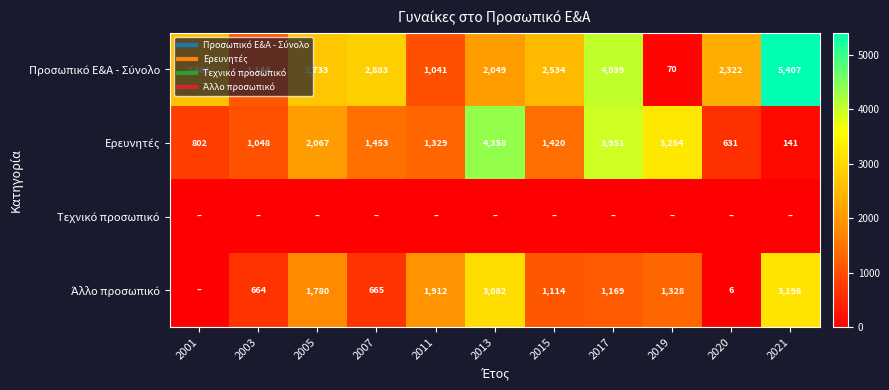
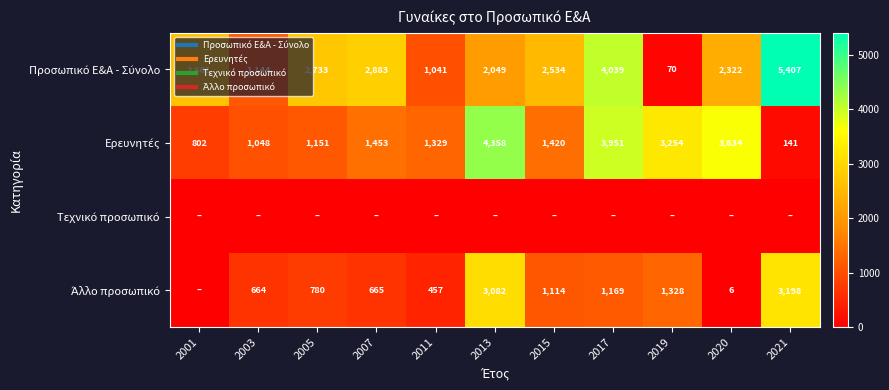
Ερευνητές, 2005: 2,067 -> 1,151
Ερευνητές, 2020: 631 -> 3,634
Άλλο προσωπικό, 2005: 1,780 -> 780
Άλλο προσωπικό, 2011: 1,912 -> 457
